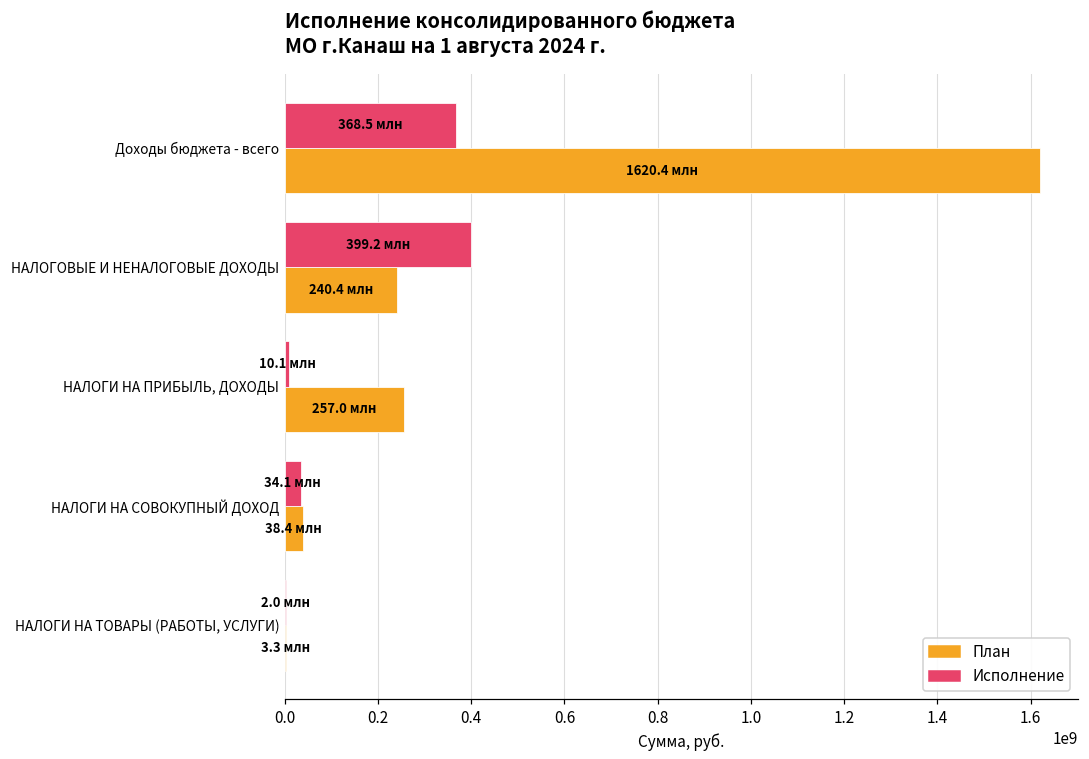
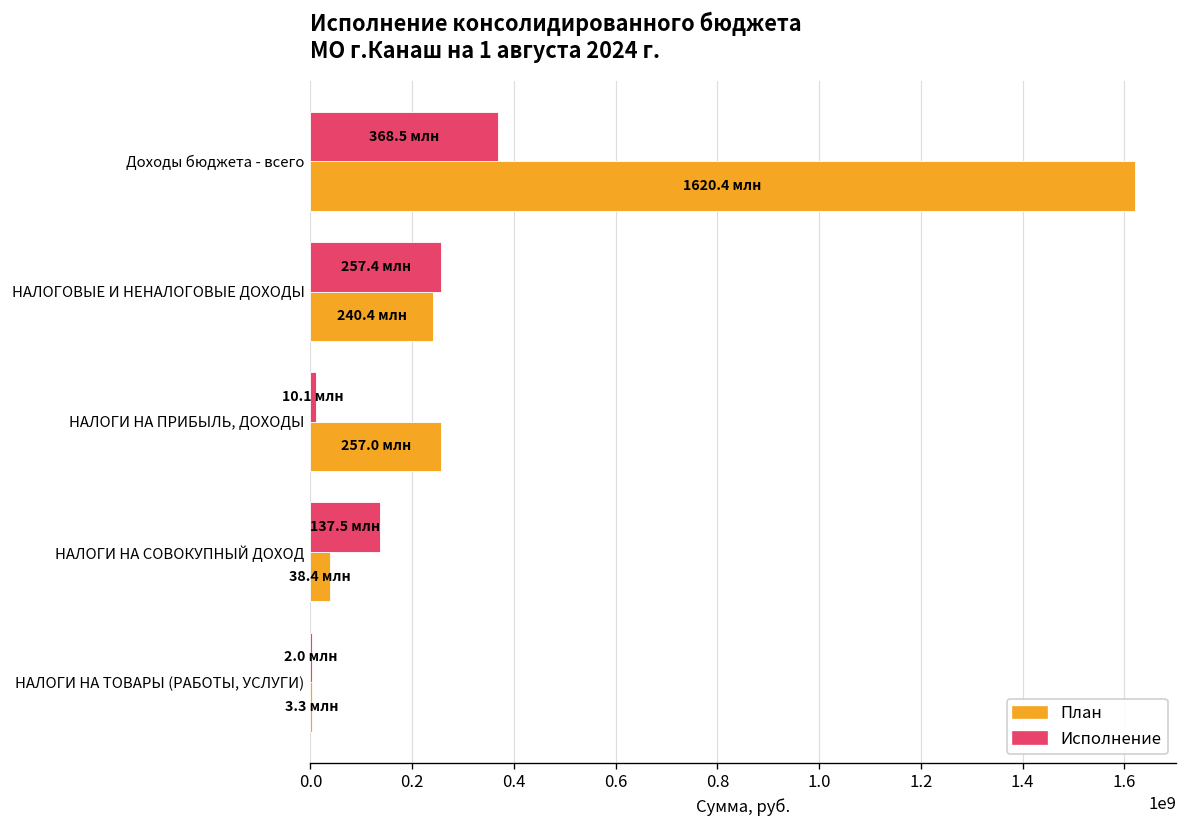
Исполнение, НАЛОГОВЫЕ И НЕНАЛОГОВЫЕ ДОХОДЫ: 399.2 -> 257.4
Исполнение, НАЛОГИ НА СОВОКУПНЫЙ ДОХОД: 34.1 -> 137.5
